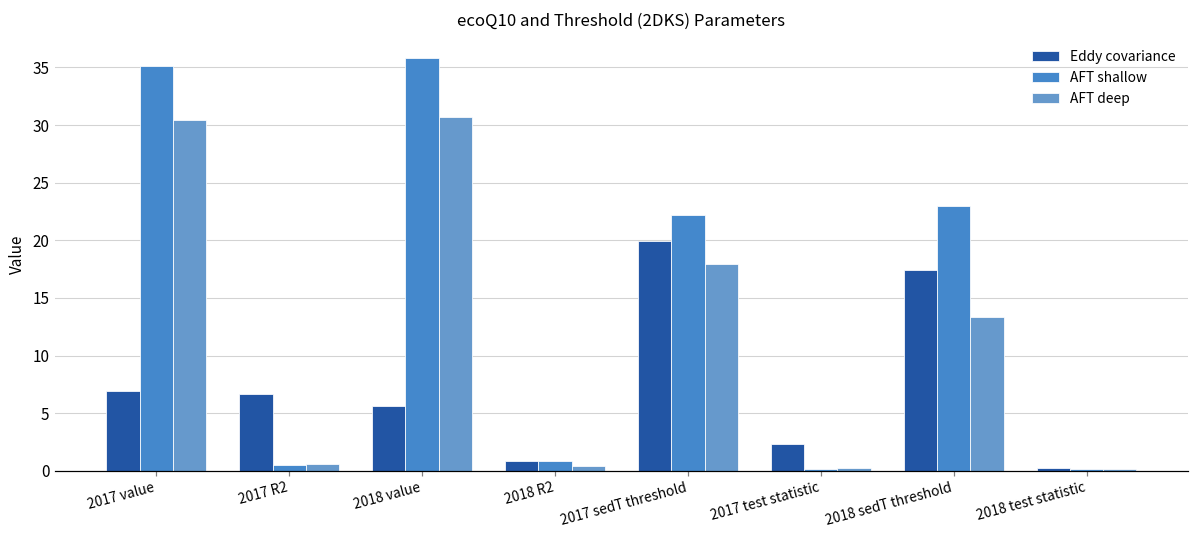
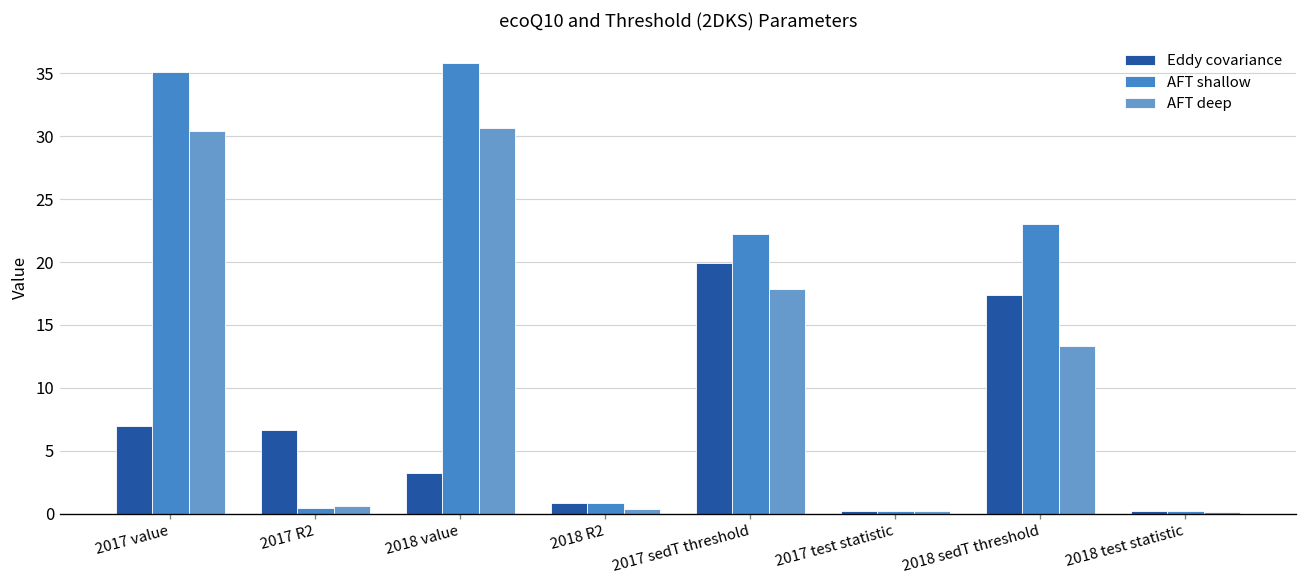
Eddy covariance, 2018 value: 5.6 -> 3.2
Eddy covariance, 2017 test statistic: 2.3 -> 0.2
